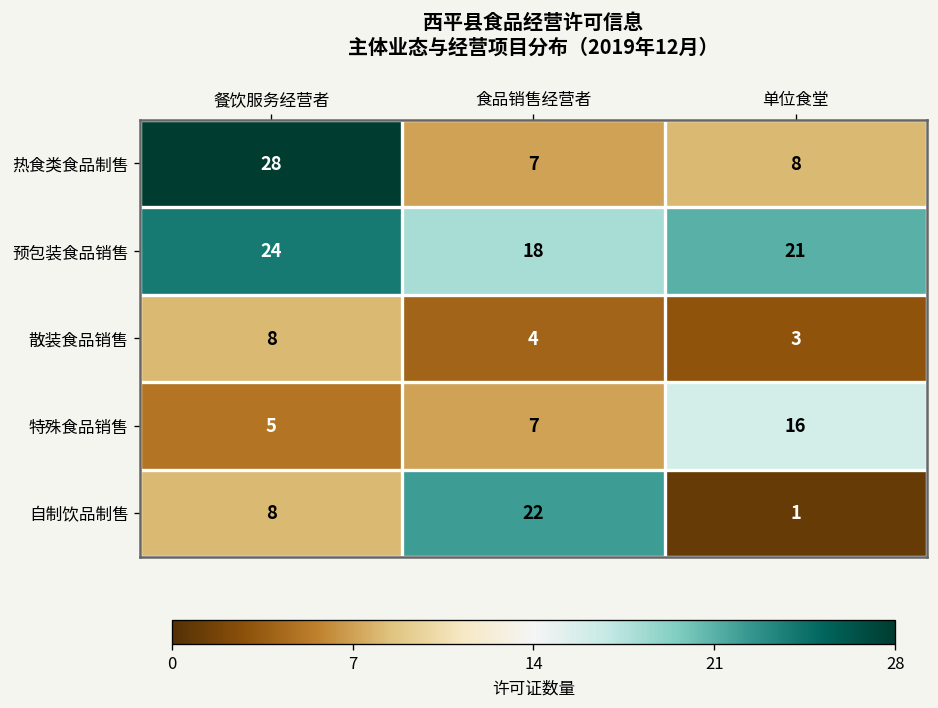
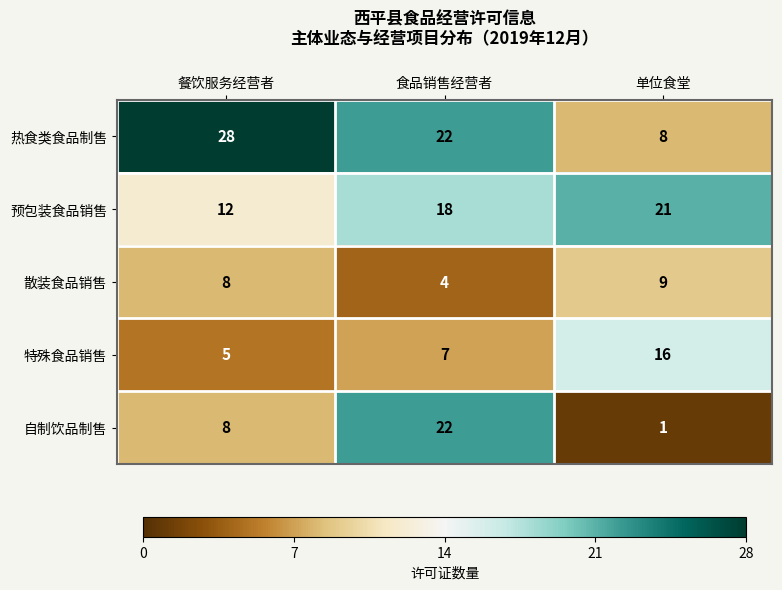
热食类食品制售, 食品销售经营者: 7 -> 22
预包装食品销售, 餐饮服务经营者: 24 -> 12
散装食品销售, 单位食堂: 3 -> 9
